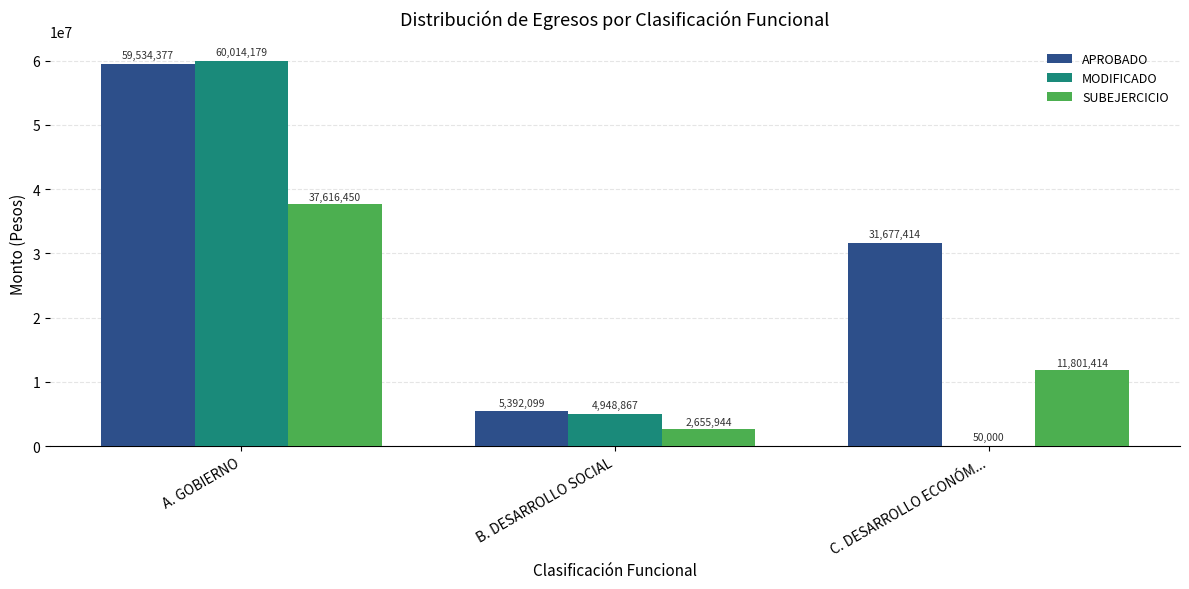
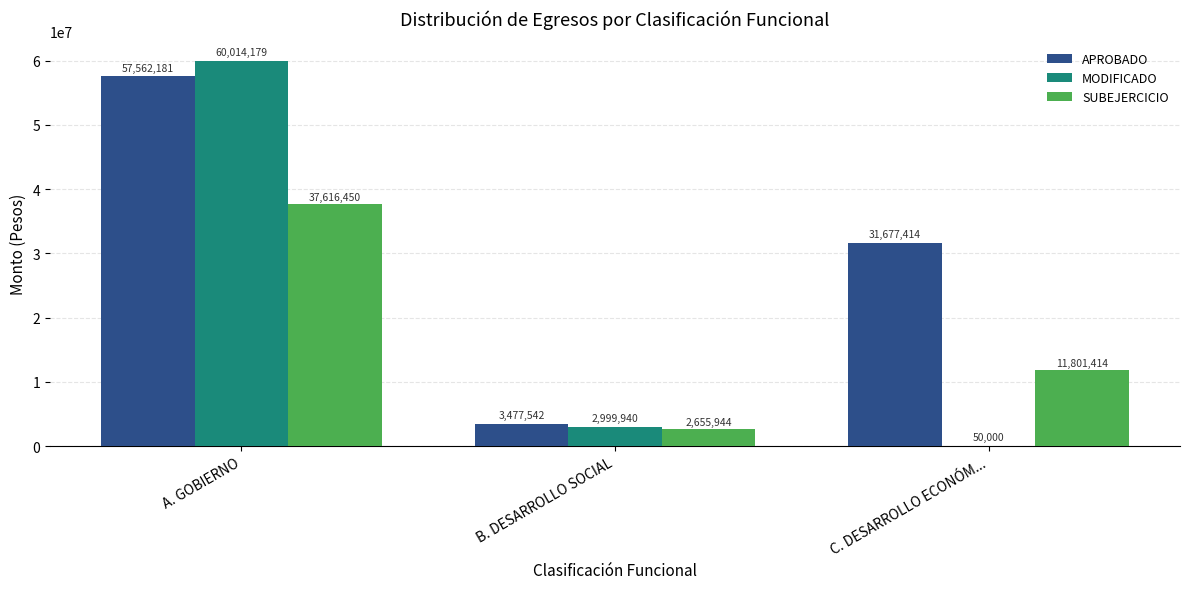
APROBADO, A. GOBIERNO: 59,534,377 -> 57,562,181
APROBADO, B. DESARROLLO SOCIAL: 5,392,099 -> 3,477,542
MODIFICADO, B. DESARROLLO SOCIAL: 4,948,867 -> 2,999,940
